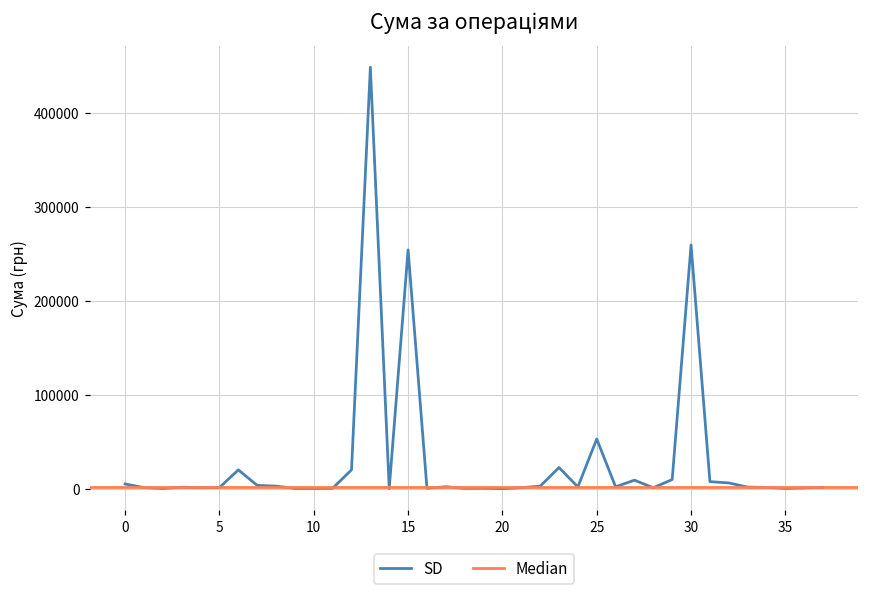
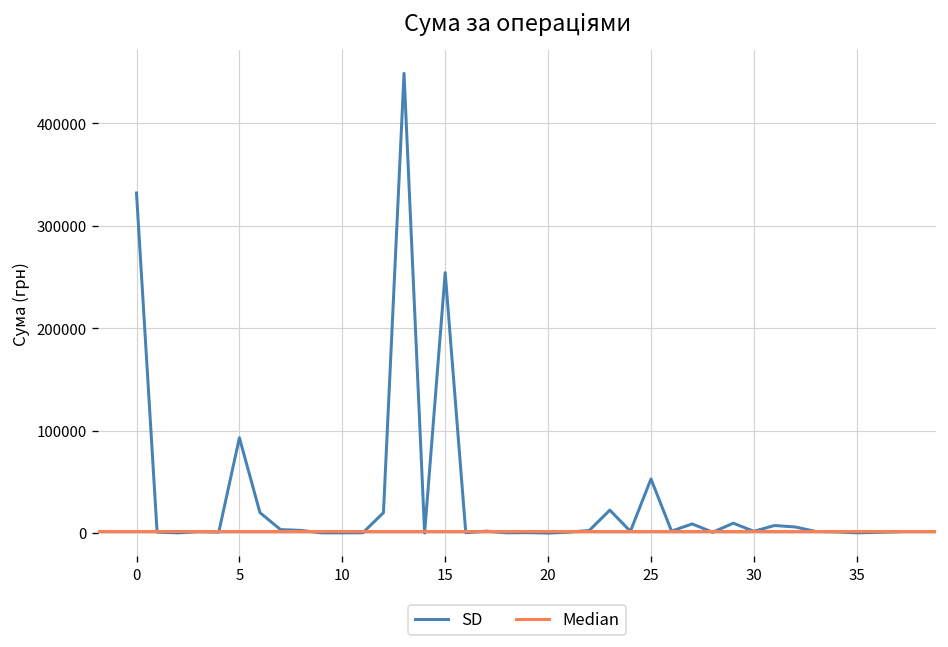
0: 10000 -> 330000
5: 0 -> 90000
30: 260000 -> 0
